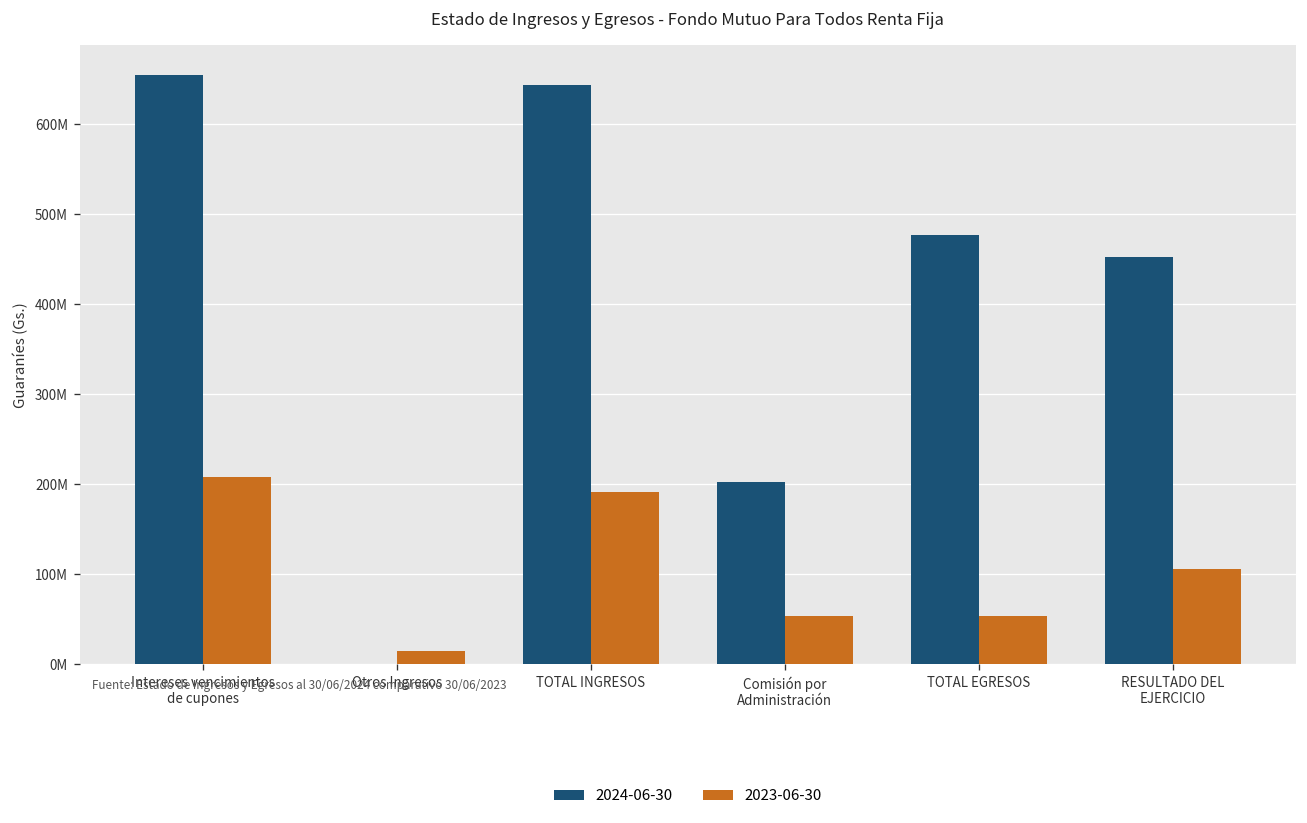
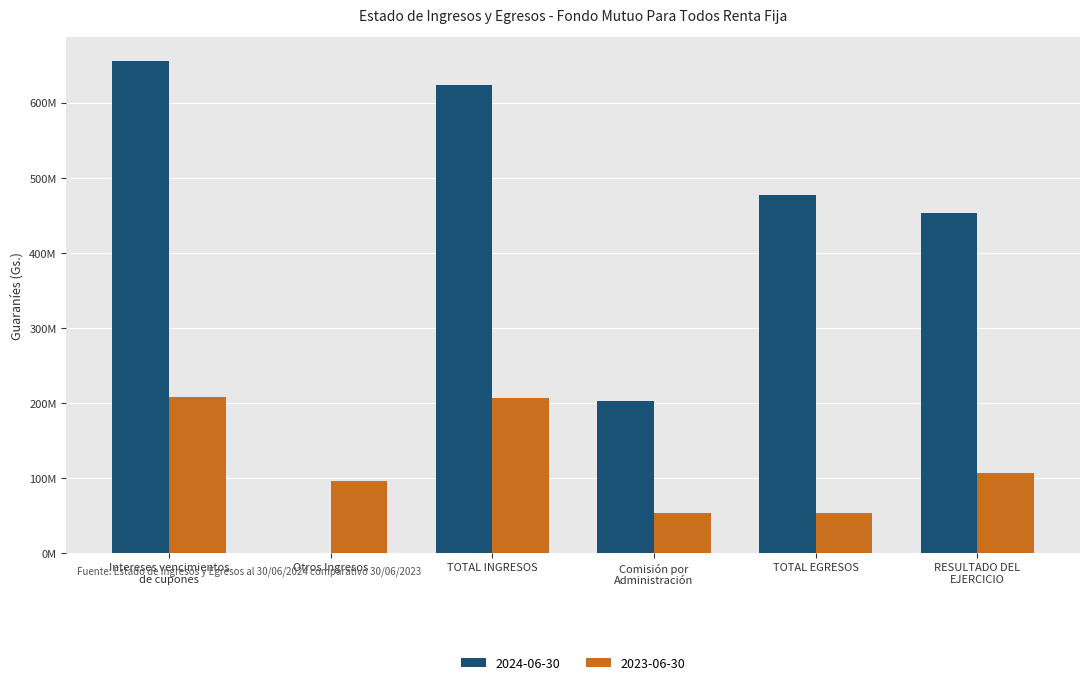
2023-06-30, Otros Ingresos: 20000000 -> 100000000
2024-06-30, TOTAL INGRESOS: 640000000 -> 620000000
2023-06-30, TOTAL INGRESOS: 190000000 -> 210000000
